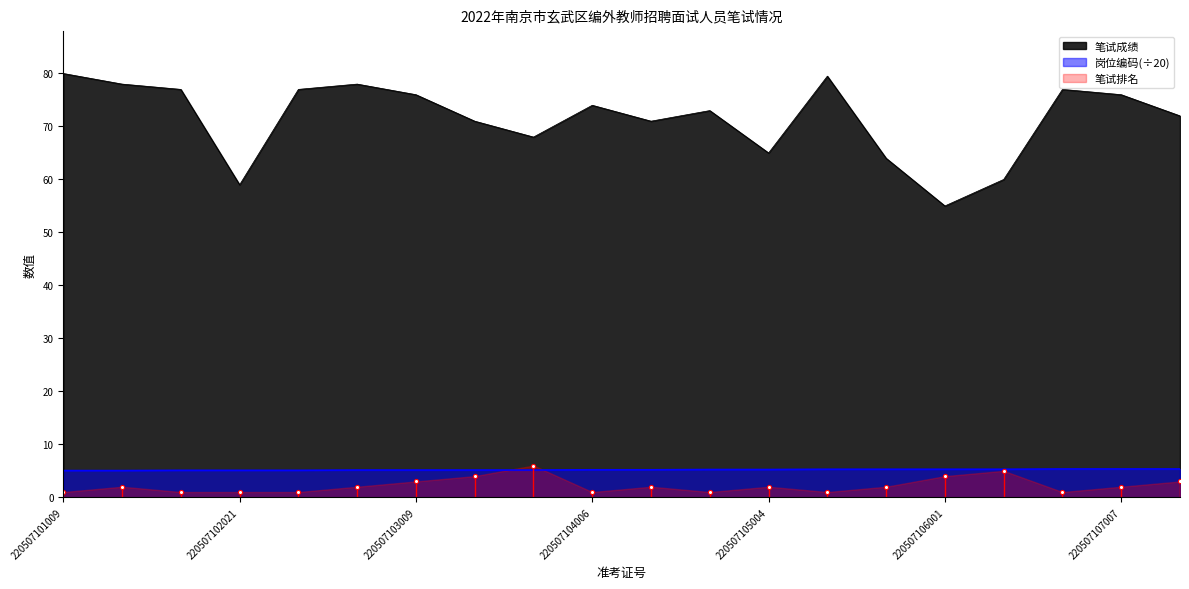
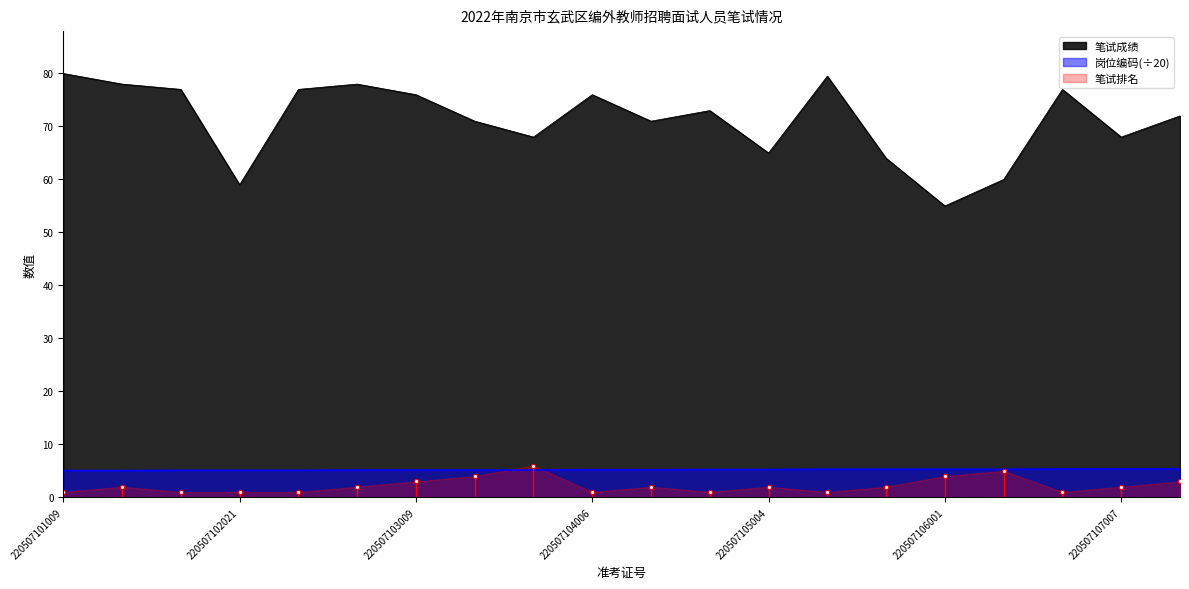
笔试成绩, 220507104006: 74 -> 76
笔试成绩, 220507107007: 76 -> 68
